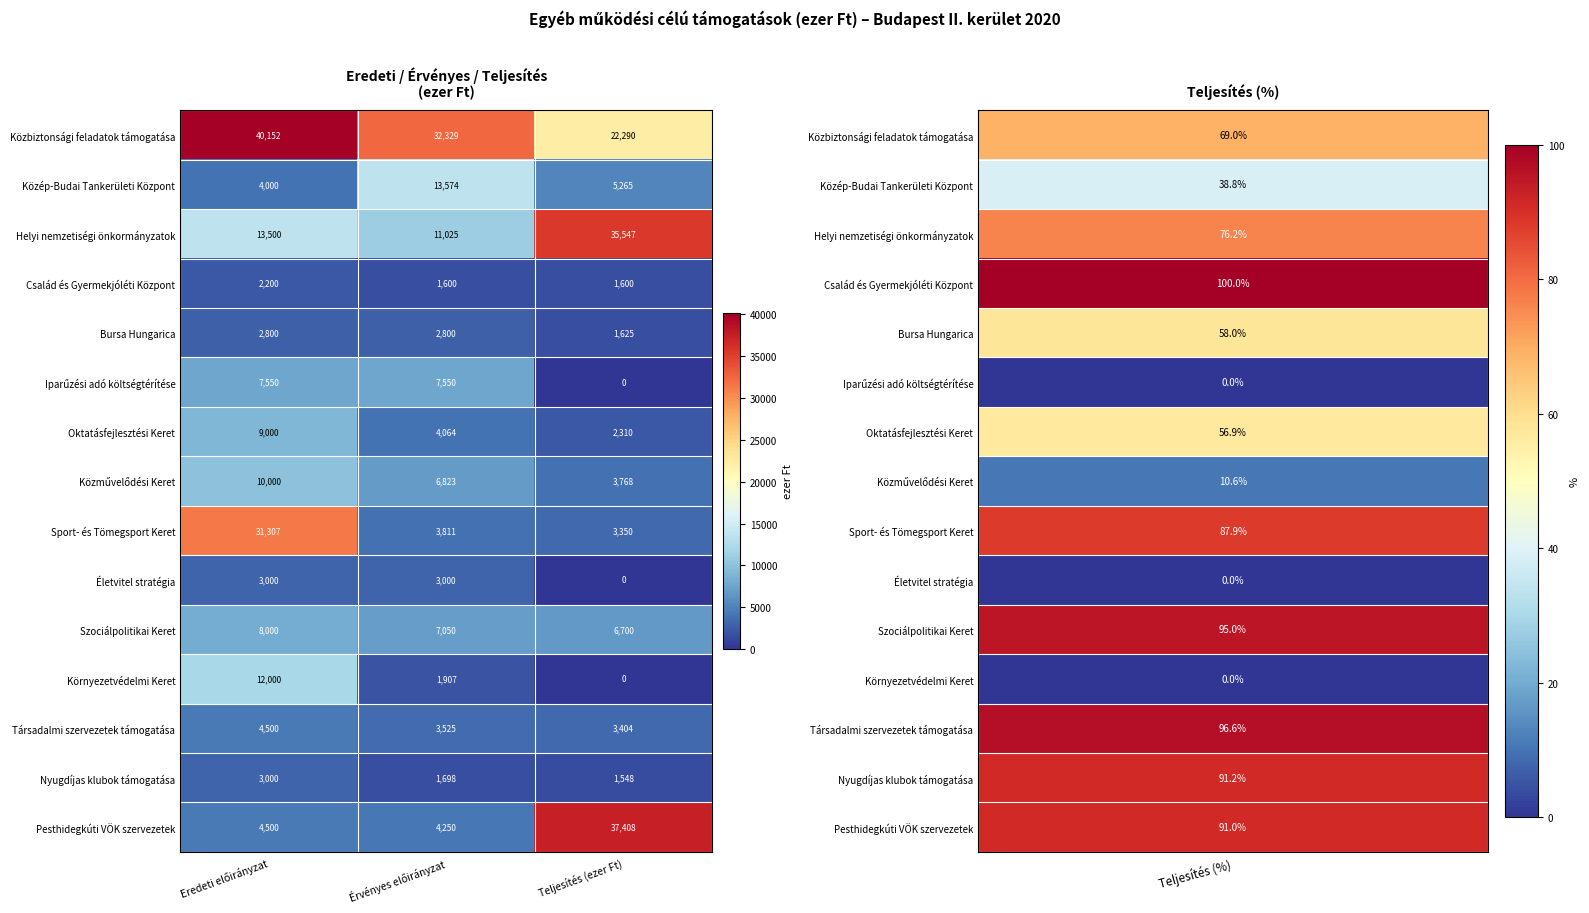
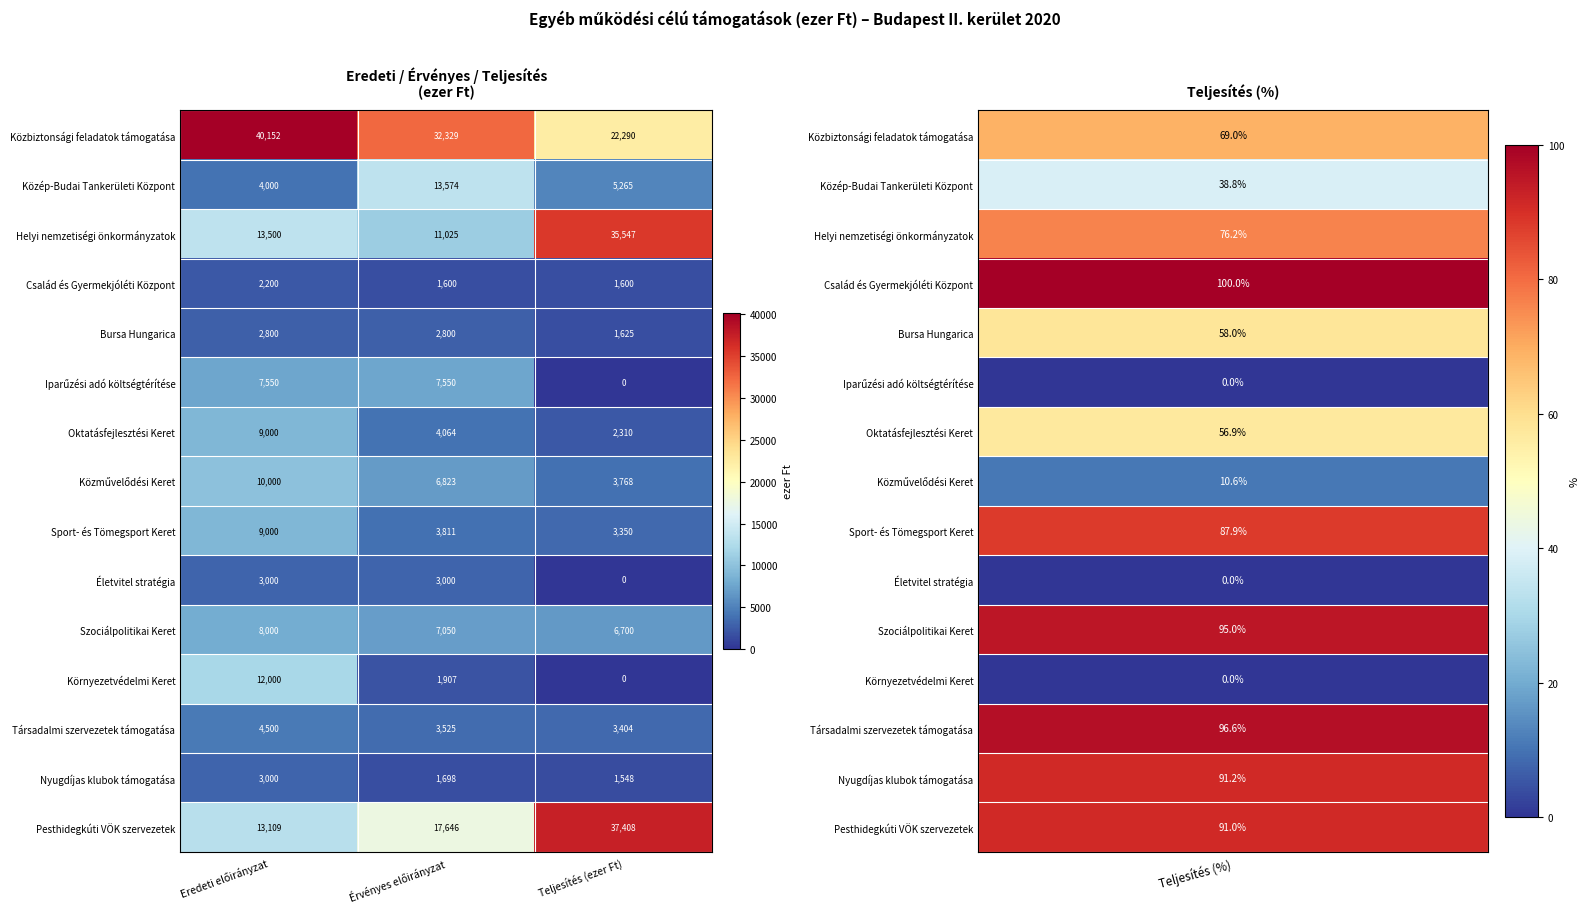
Eredeti / Érvényes / Teljesítés (ezer Ft), Sport- és Tömegsport Keret, Eredeti előirányzat: 31,307 -> 9,000
Eredeti / Érvényes / Teljesítés (ezer Ft), Pesthidegkúti VÖK szervezetek, Eredeti előirányzat: 4,500 -> 13,109
Eredeti / Érvényes / Teljesítés (ezer Ft), Pesthidegkúti VÖK szervezetek, Érvényes előirányzat: 4,250 -> 17,646
